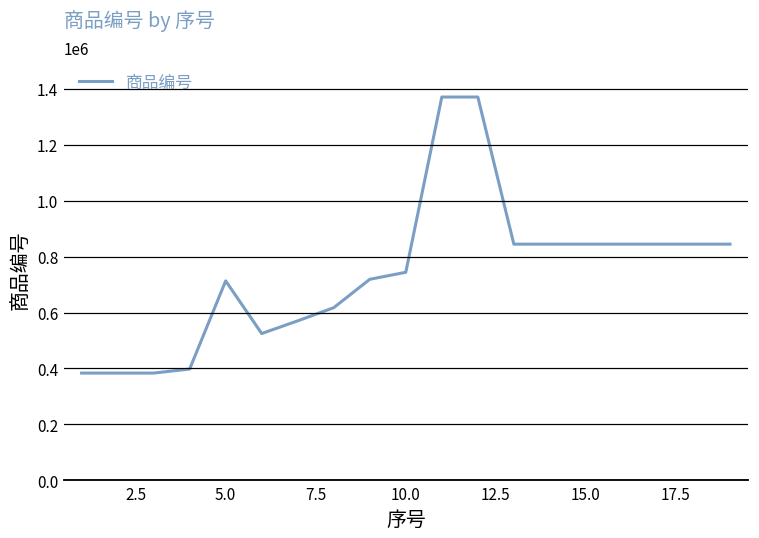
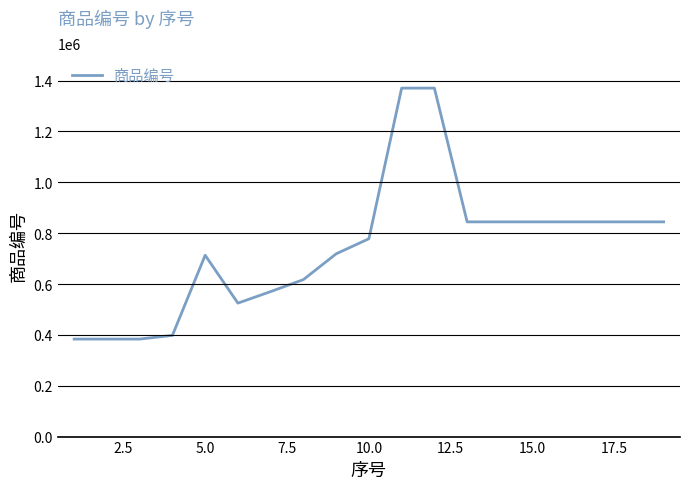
10.0: 740000 -> 780000
